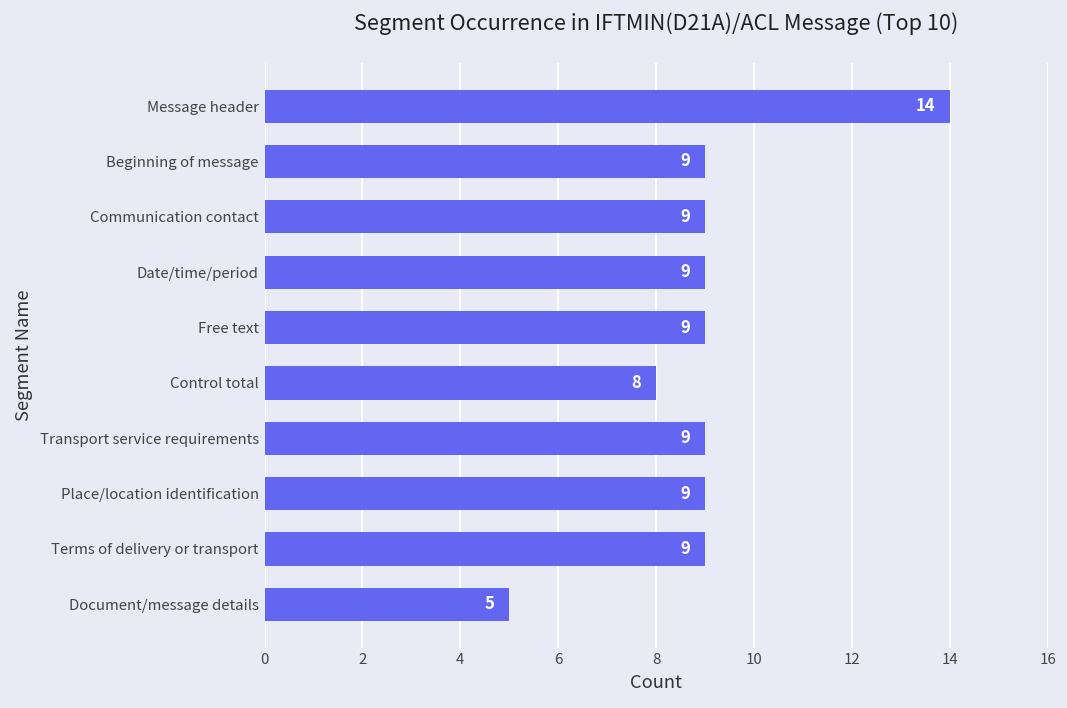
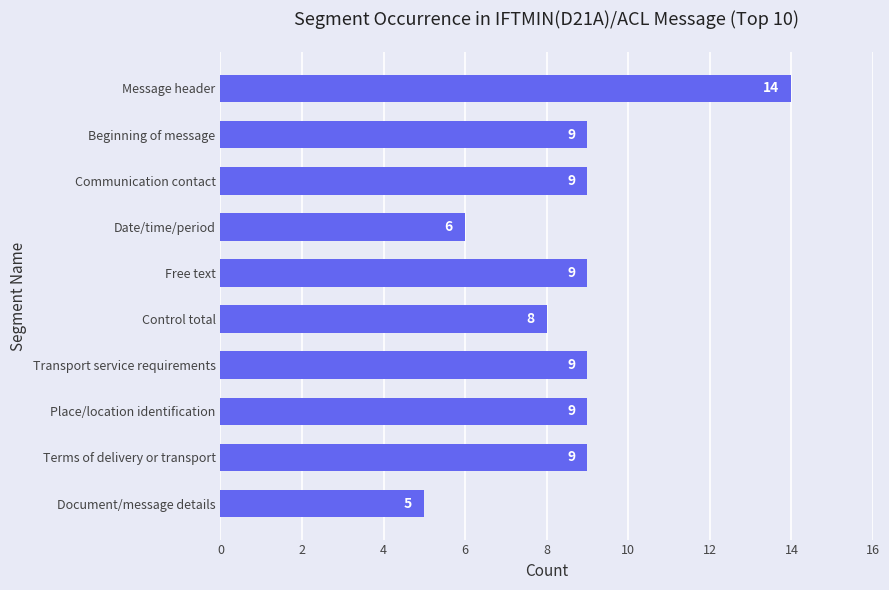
Date/time/period: 9 -> 6
